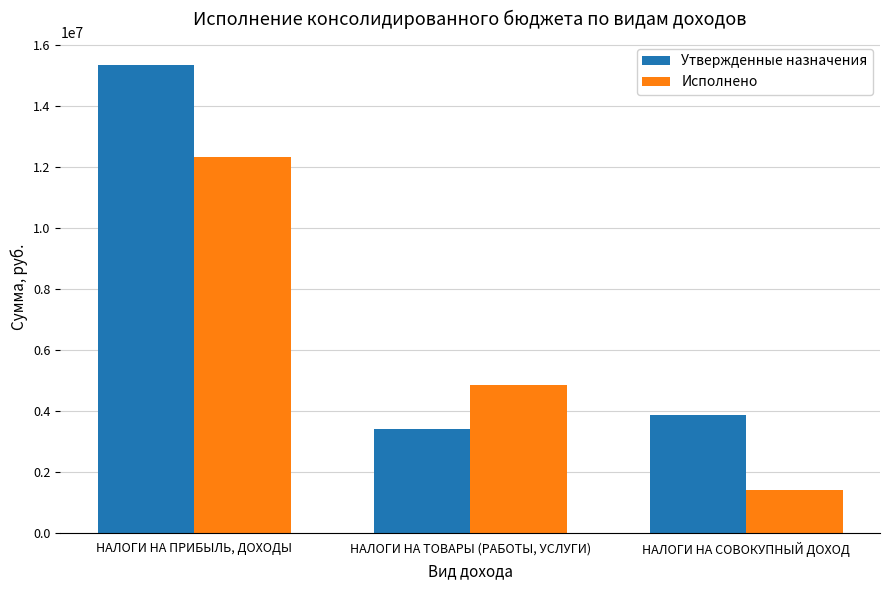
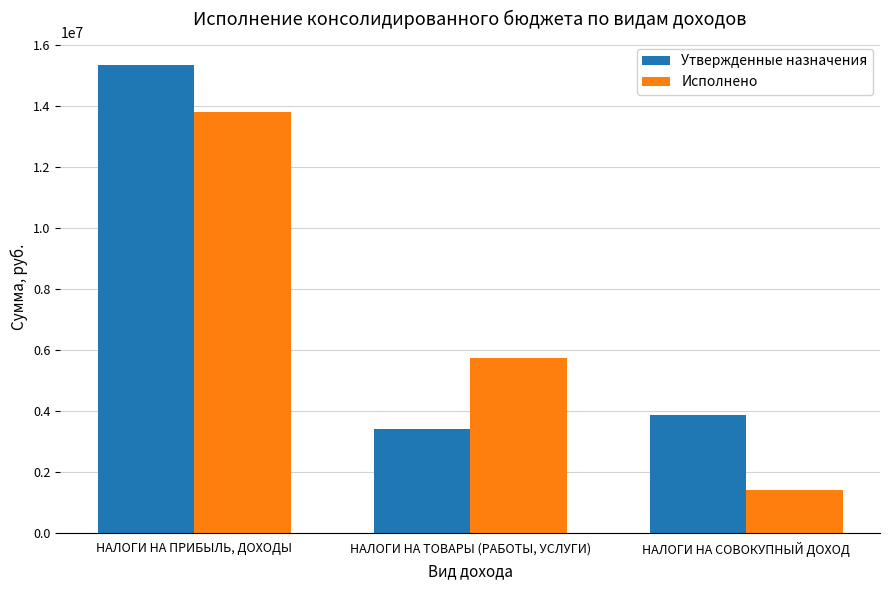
Исполнено, НАЛОГИ НА ПРИБЫЛЬ, ДОХОДЫ: 12300000 -> 13800000
Исполнено, НАЛОГИ НА ТОВАРЫ (РАБОТЫ, УСЛУГИ): 4800000 -> 5700000
